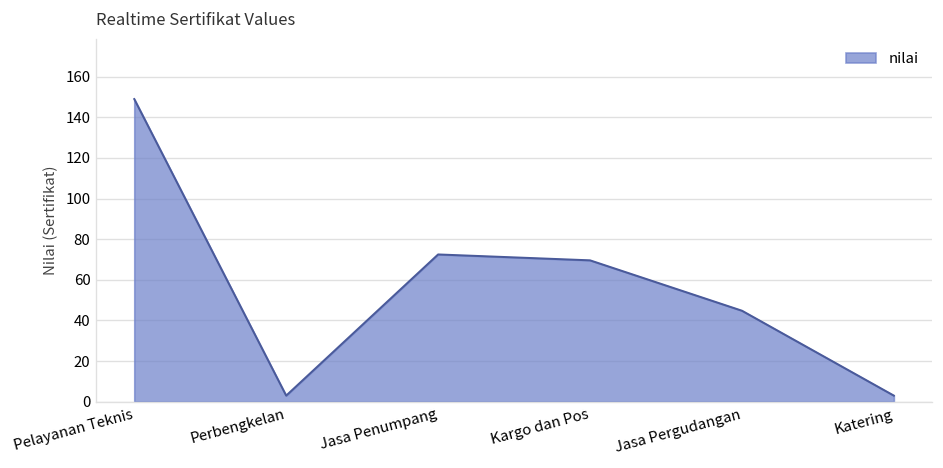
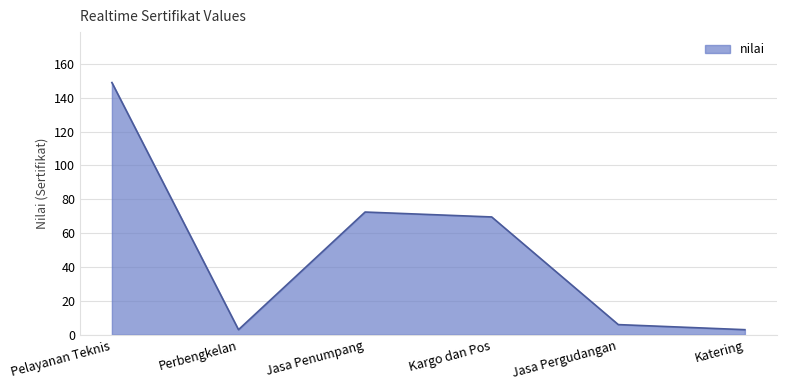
Jasa Pergudangan: 45 -> 6
